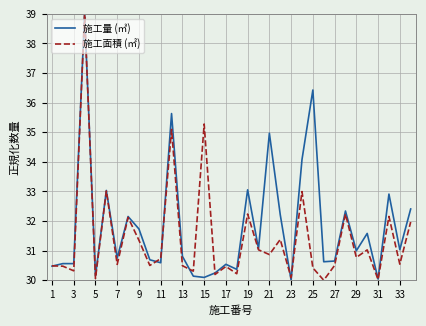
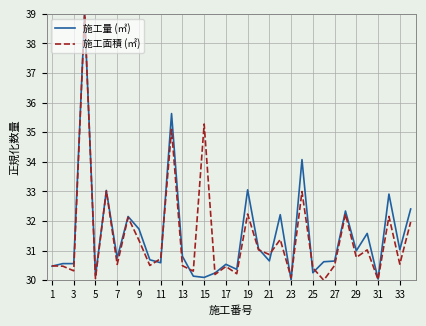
施工量 (㎥), 21: 35.0 -> 30.7
施工量 (㎥), 25: 36.4 -> 30.3
